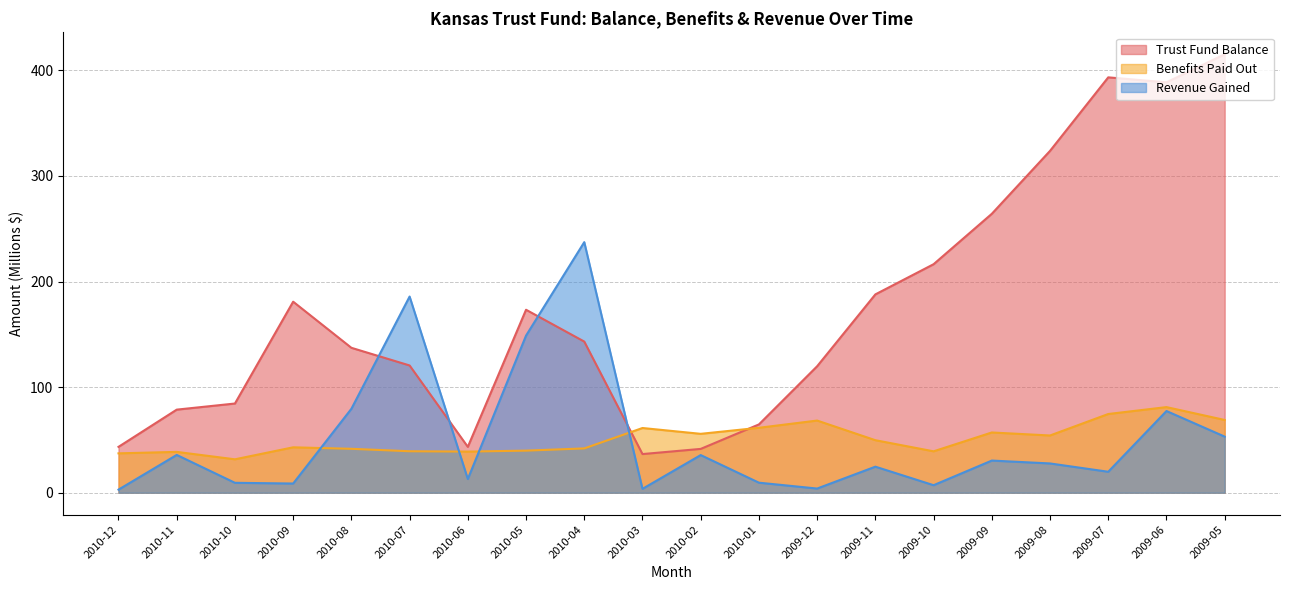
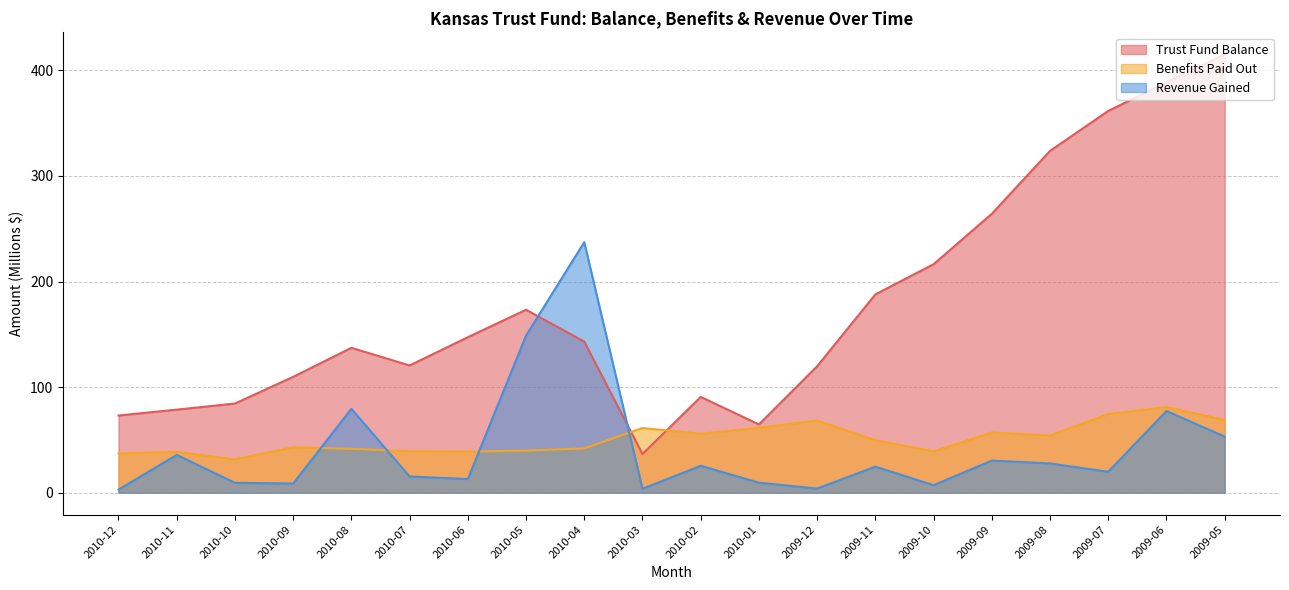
Trust Fund Balance, 2010-12: 43 -> 73
Trust Fund Balance, 2010-09: 181 -> 110
Revenue Gained, 2010-07: 186 -> 15
Trust Fund Balance, 2010-06: 43 -> 147
Trust Fund Balance, 2010-02: 42 -> 91
Revenue Gained, 2010-02: 36 -> 26
Trust Fund Balance, 2009-07: 393 -> 362
